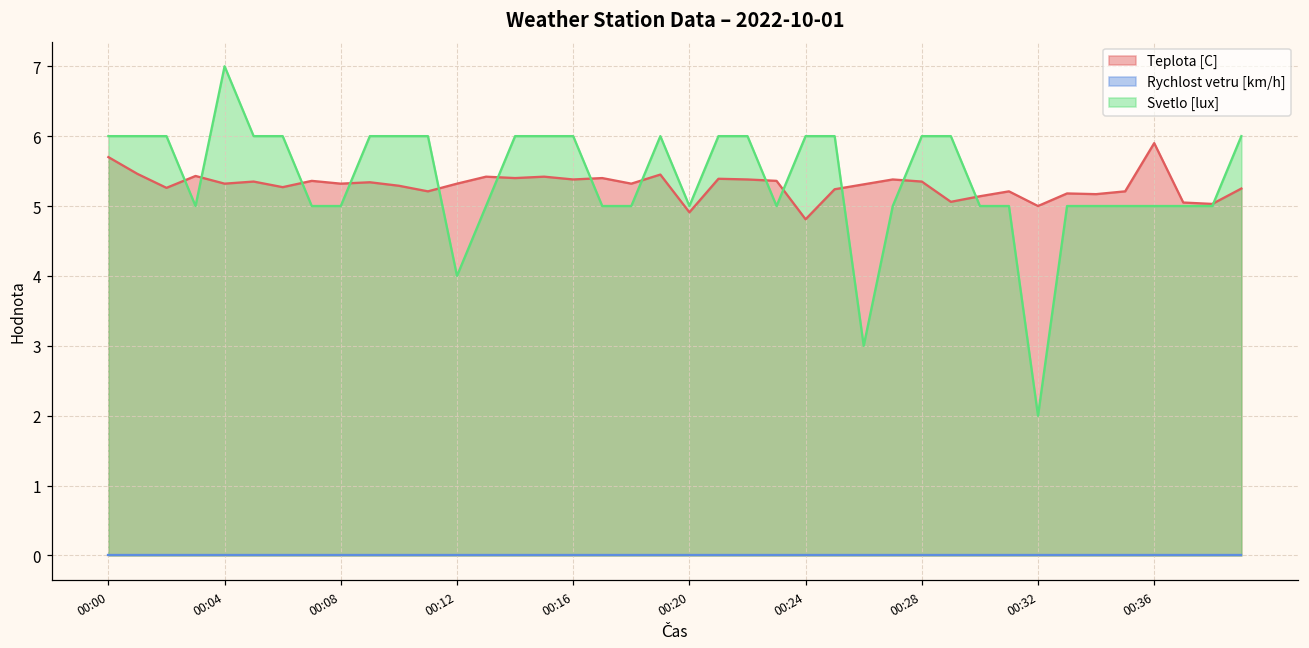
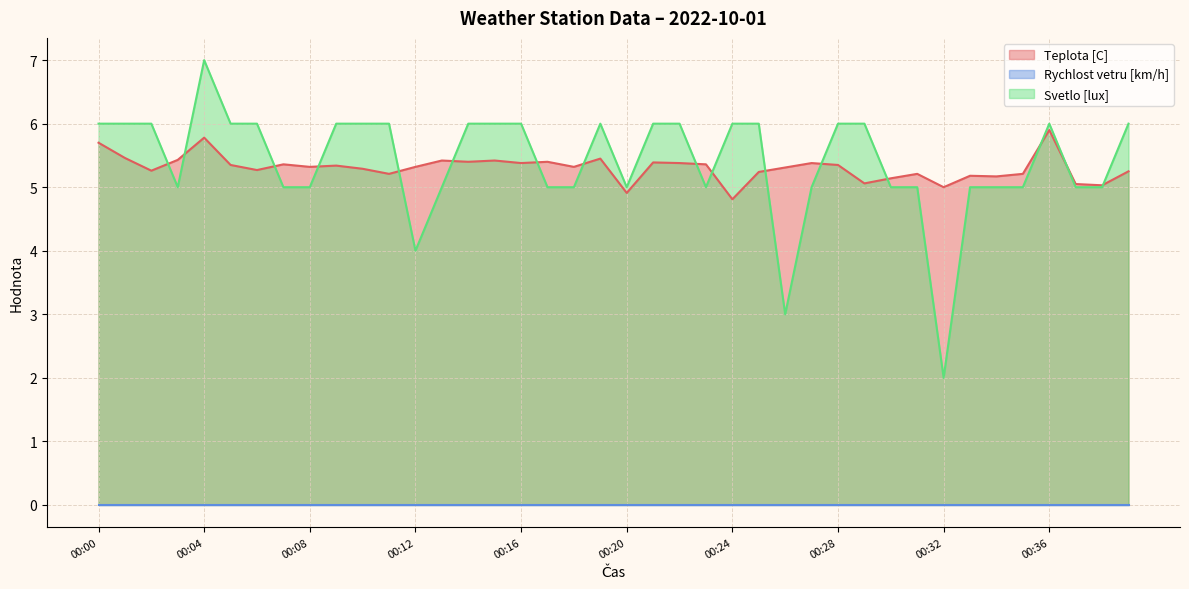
Teplota [C], 00:04: 5.3 -> 5.8
Svetlo [lux], 00:36: 5 -> 6
